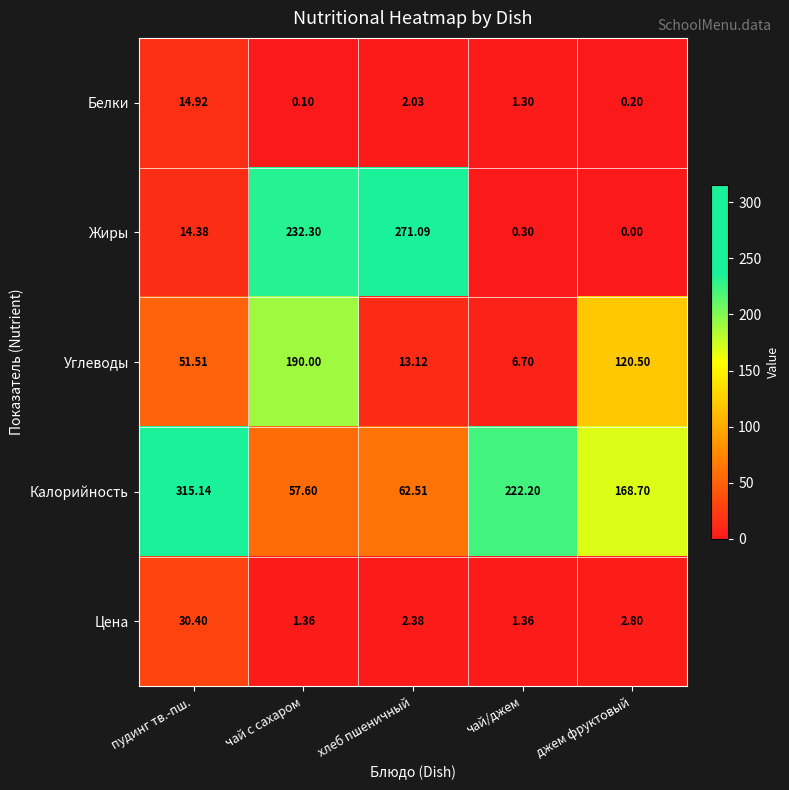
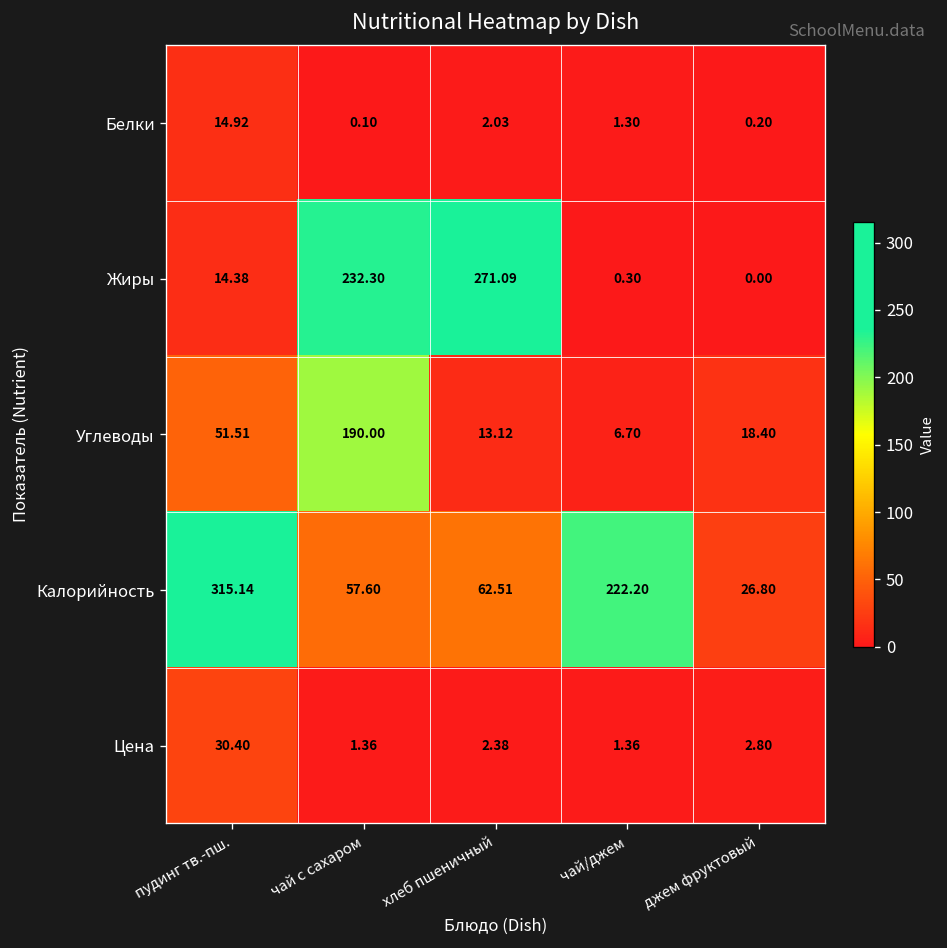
Углеводы, джем фруктовый: 120.50 -> 18.40
Калорийность, джем фруктовый: 168.70 -> 26.80
